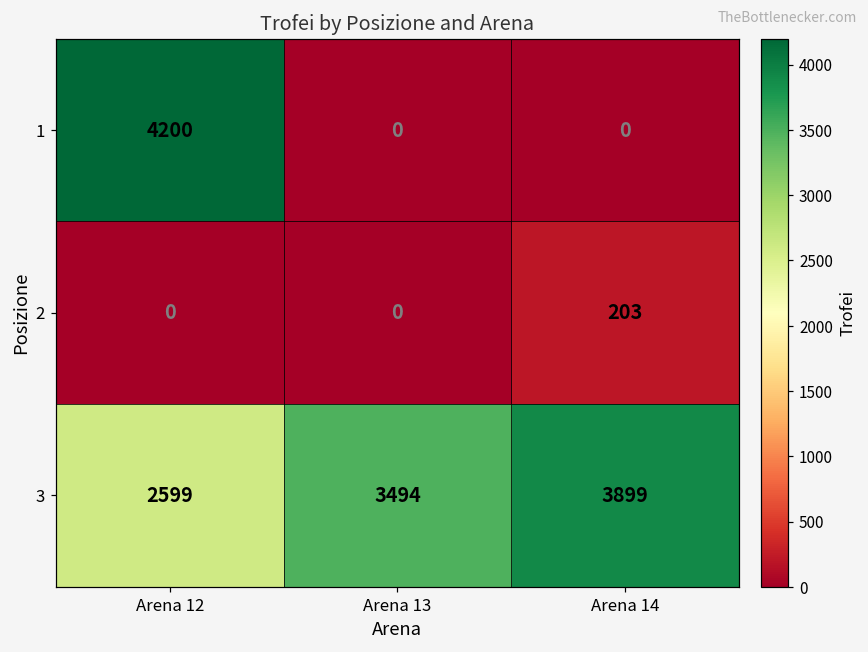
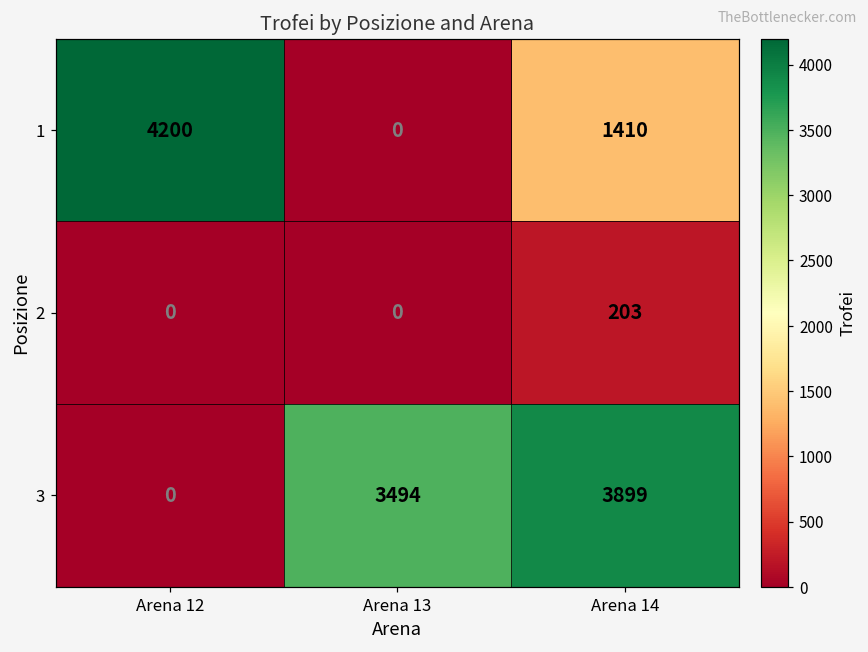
1, Arena 14: 0 -> 1410
3, Arena 12: 2599 -> 0
